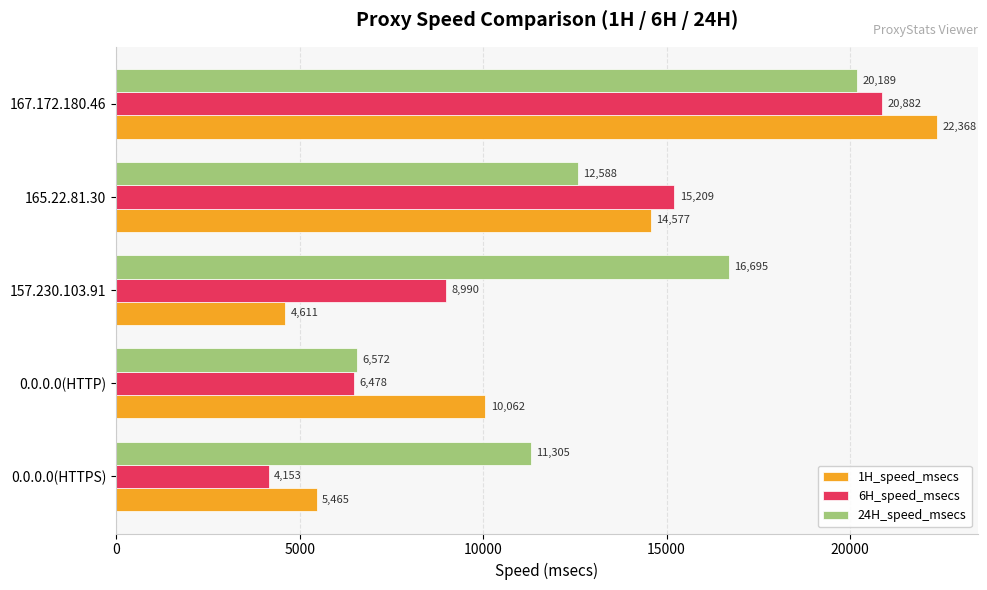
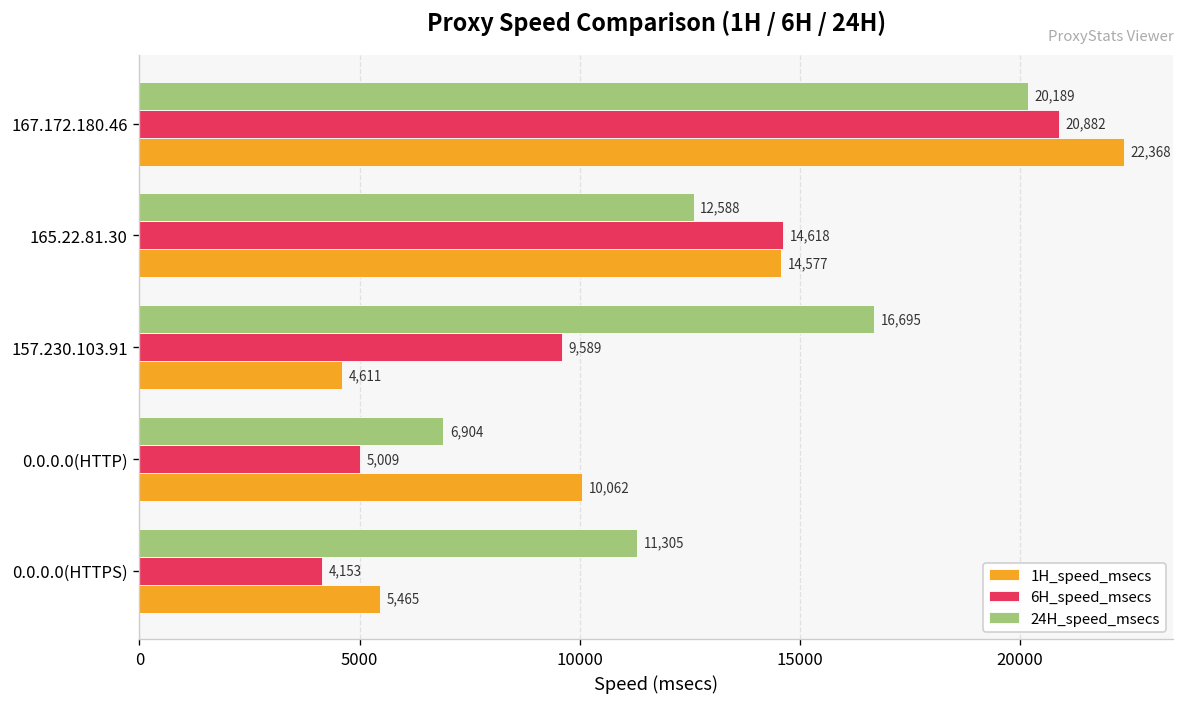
6H_speed_msecs, 165.22.81.30: 15,209 -> 14,618
6H_speed_msecs, 157.230.103.91: 8,990 -> 9,589
24H_speed_msecs, 0.0.0.0(HTTP): 6,572 -> 6,904
6H_speed_msecs, 0.0.0.0(HTTP): 6,478 -> 5,009
